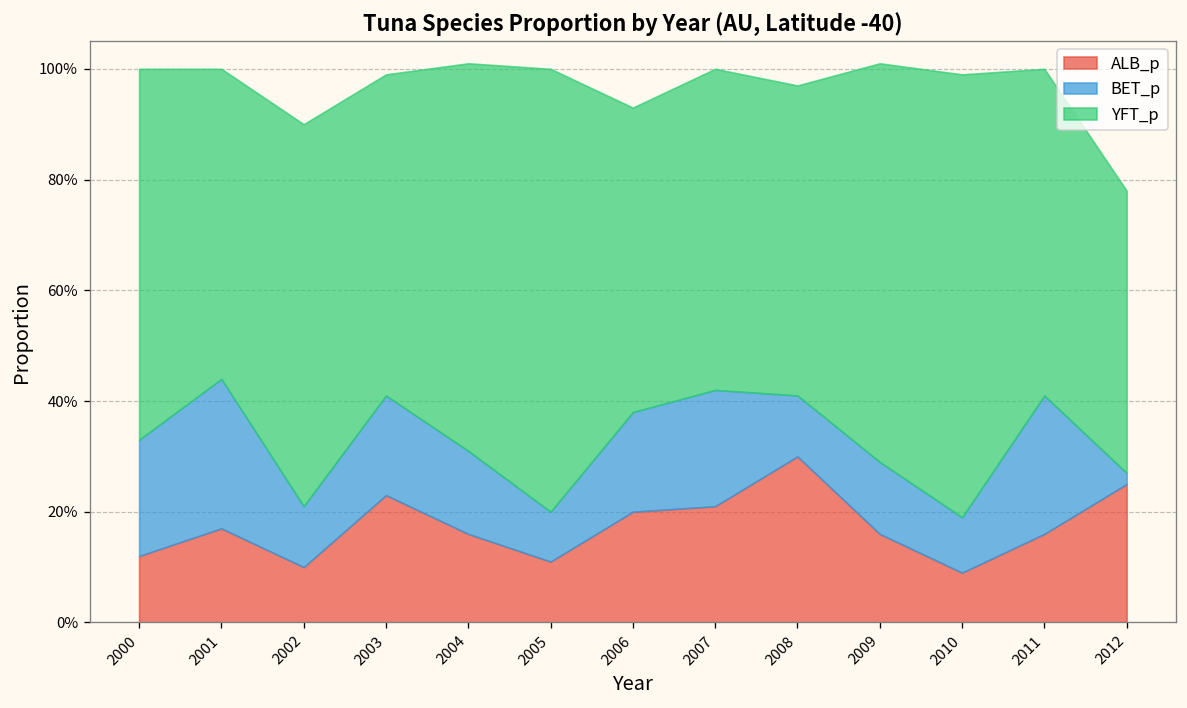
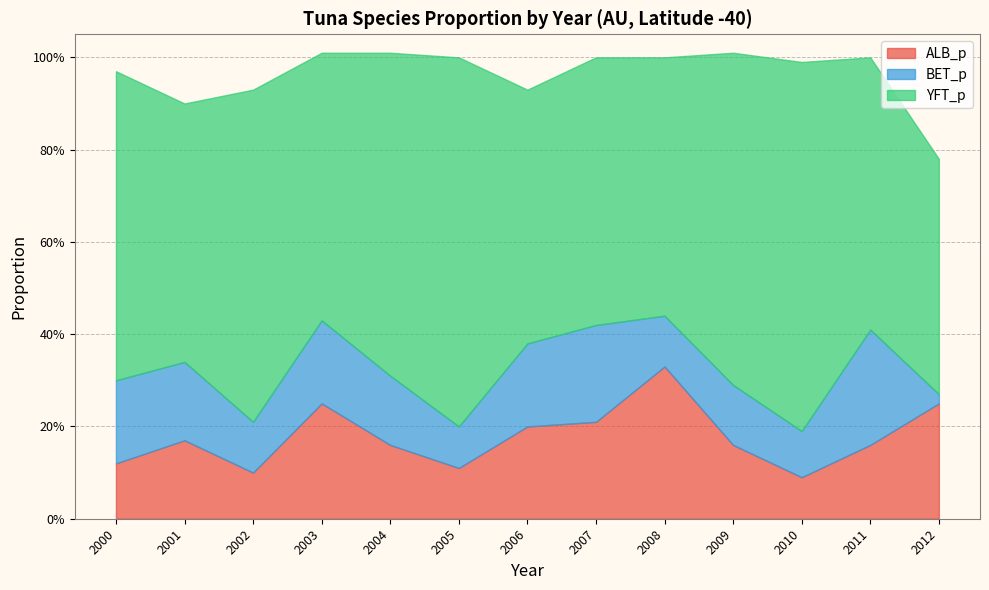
BET_p, 2000: 21% -> 18%
BET_p, 2001: 27% -> 17%
YFT_p, 2002: 69% -> 72%
ALB_p, 2003: 23% -> 25%
ALB_p, 2008: 30% -> 33%
